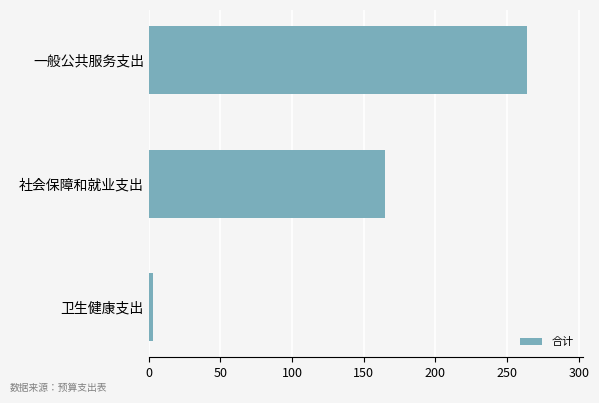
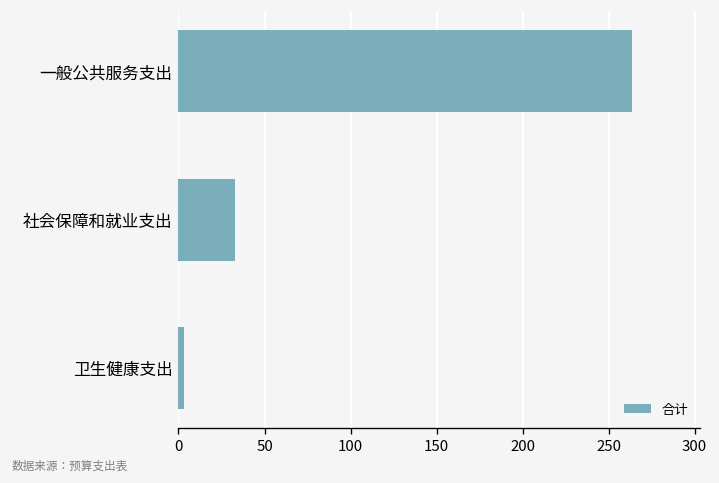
社会保障和就业支出: 165 -> 33
